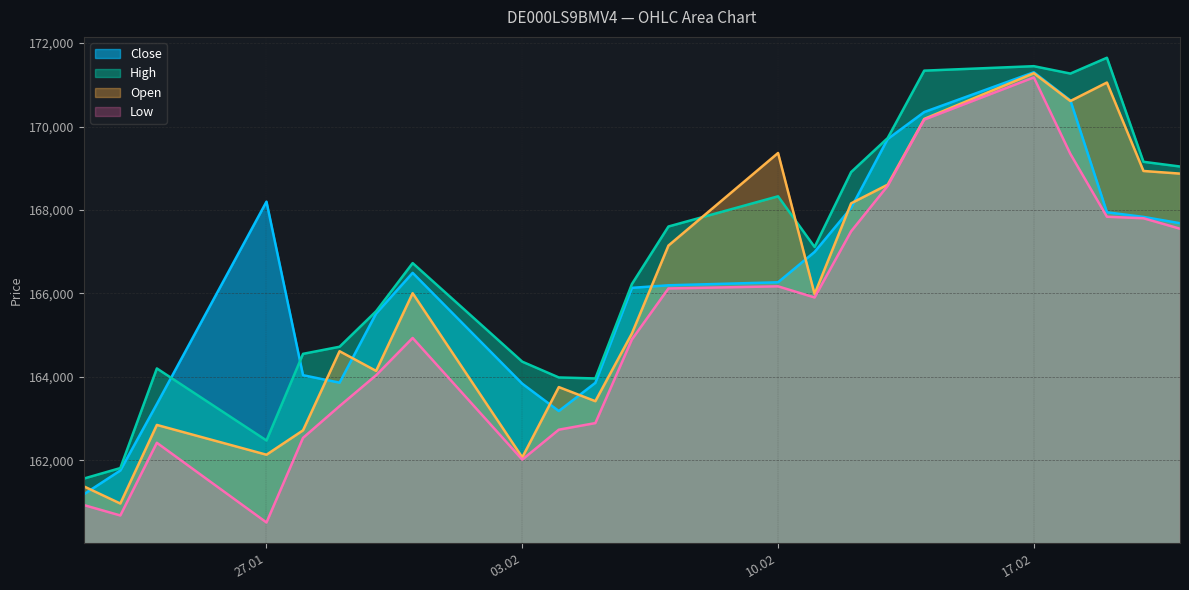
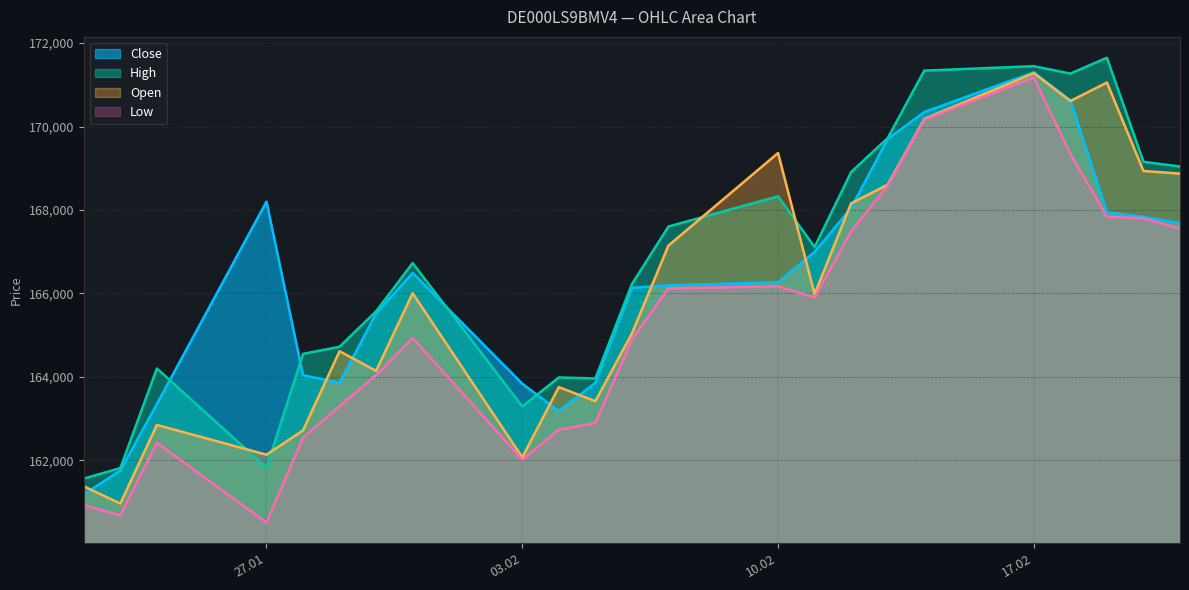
High, 27.01: 162,500 -> 161,800
High, 03.02: 164,400 -> 163,300
